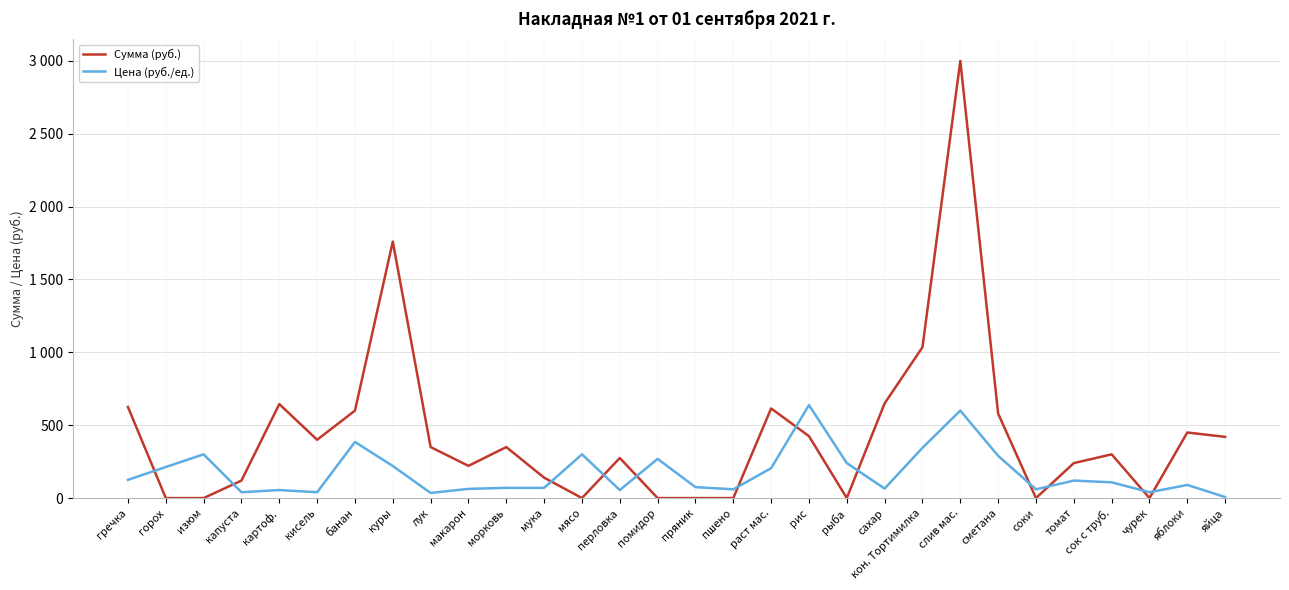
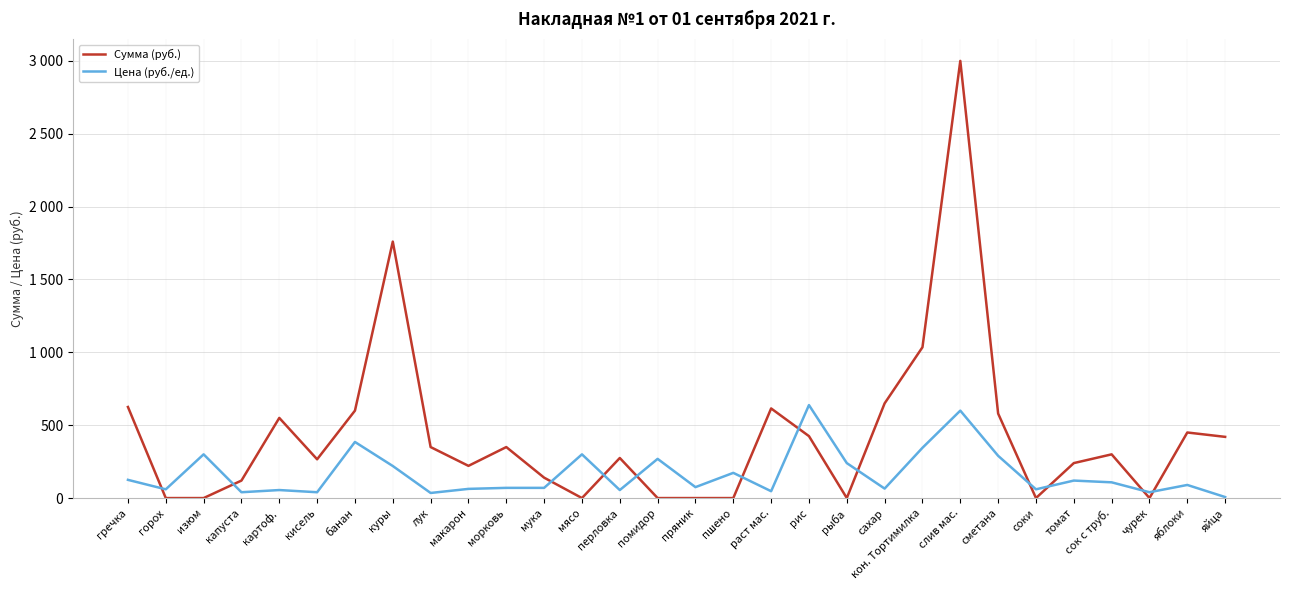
Цена (руб./ед.), горох: 210 -> 60
Сумма (руб.), картоф.: 650 -> 550
Сумма (руб.), кисель: 400 -> 270
Цена (руб./ед.), пшено: 60 -> 170
Цена (руб./ед.), раст мас.: 210 -> 50
